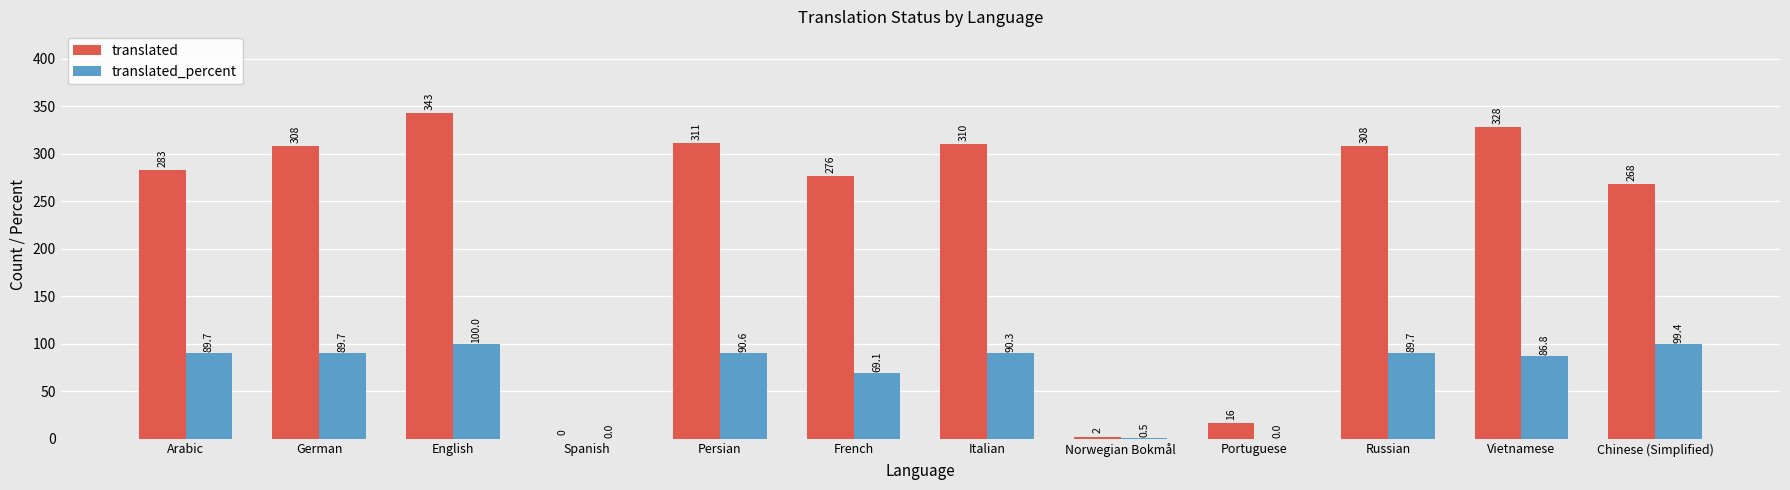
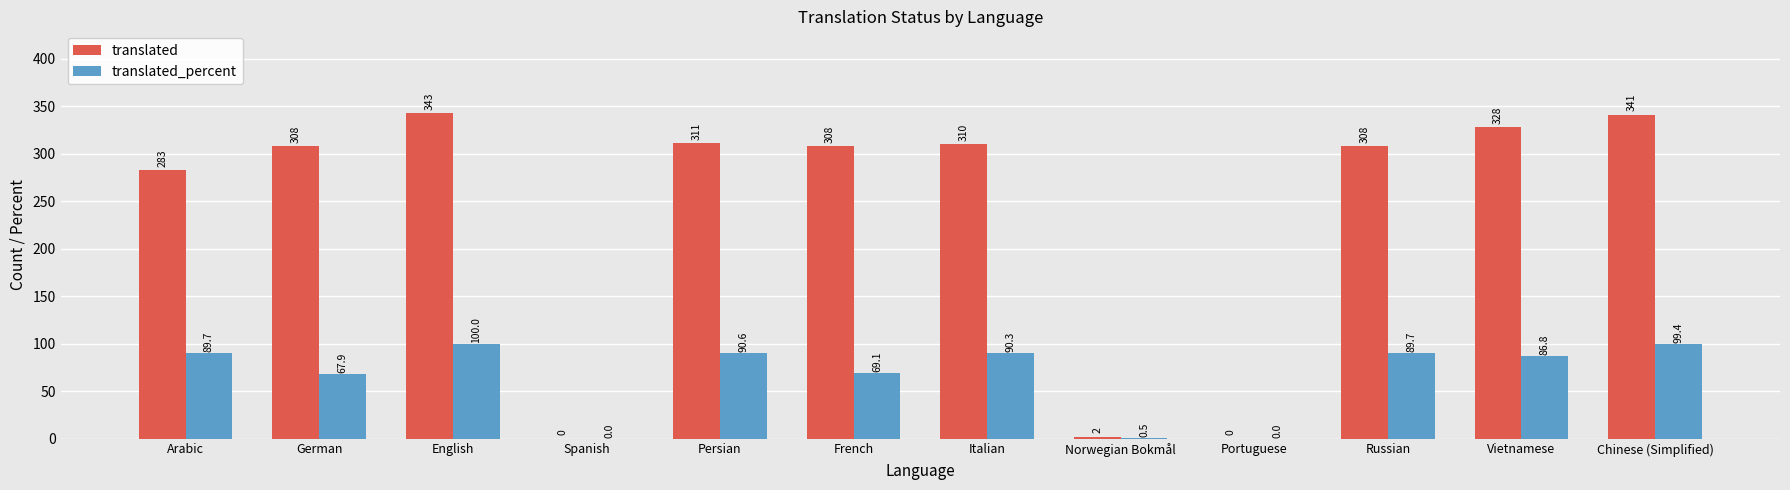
translated_percent, German: 89.7 -> 67.9
translated, French: 276 -> 308
translated, Portuguese: 16 -> 0
translated, Chinese (Simplified): 268 -> 341
